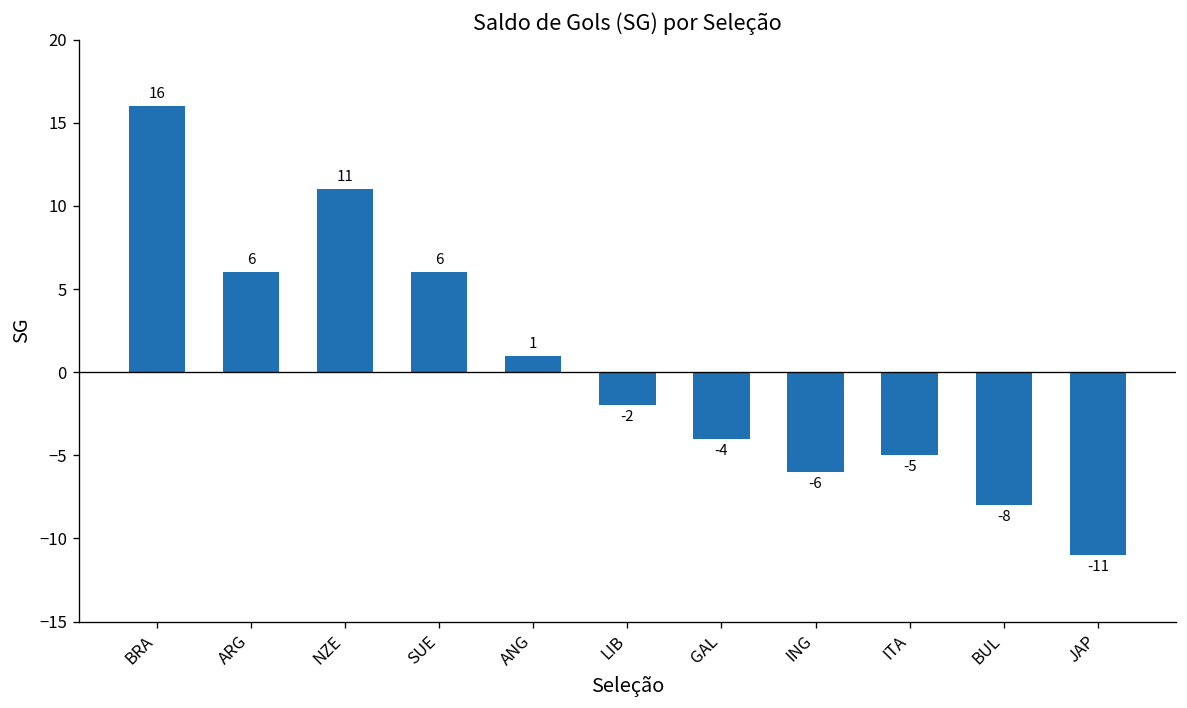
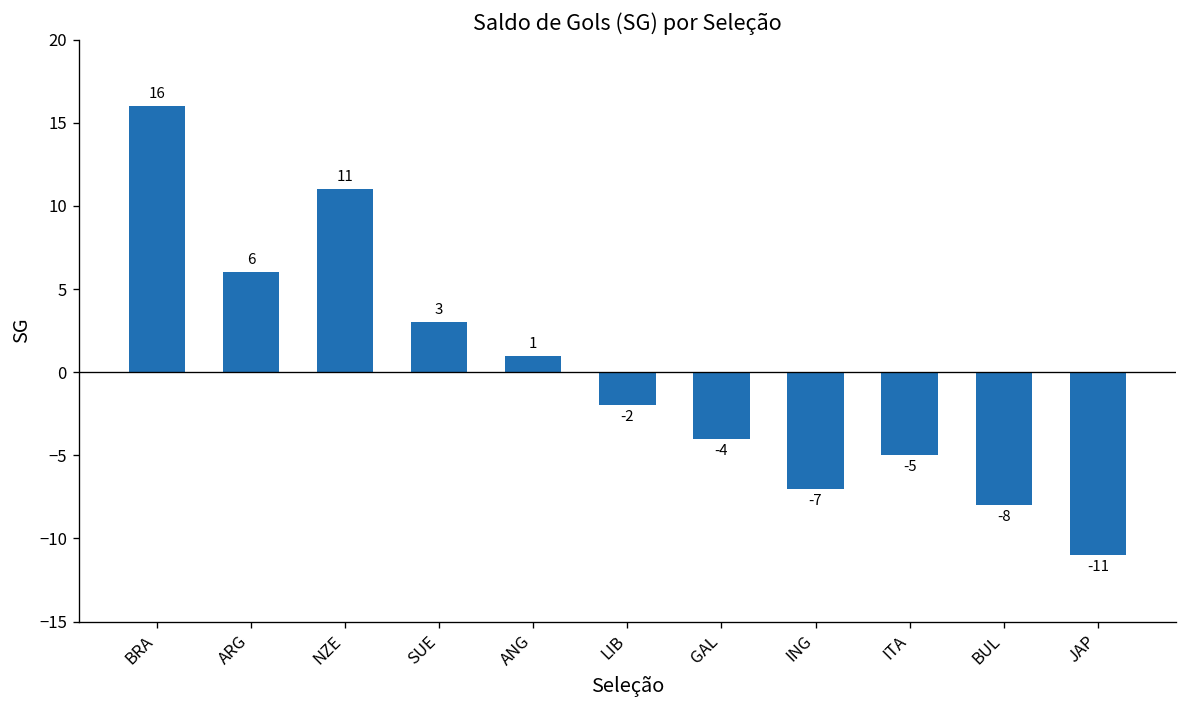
SUE: 6 -> 3
ING: -6 -> -7
